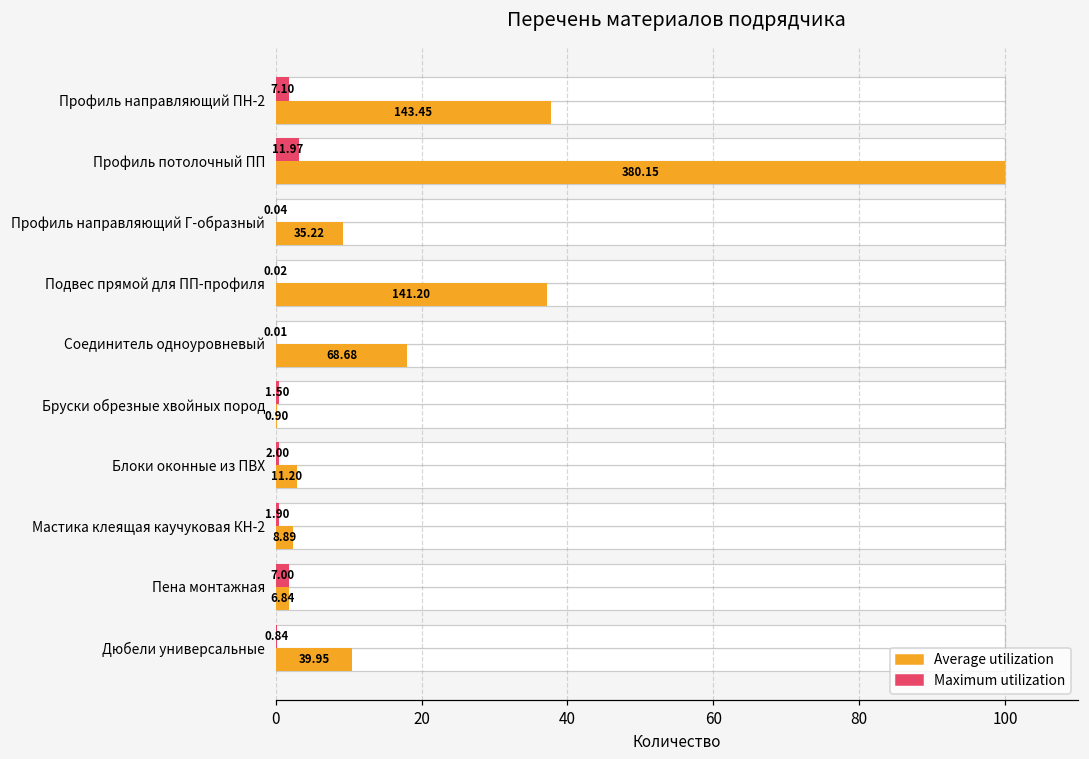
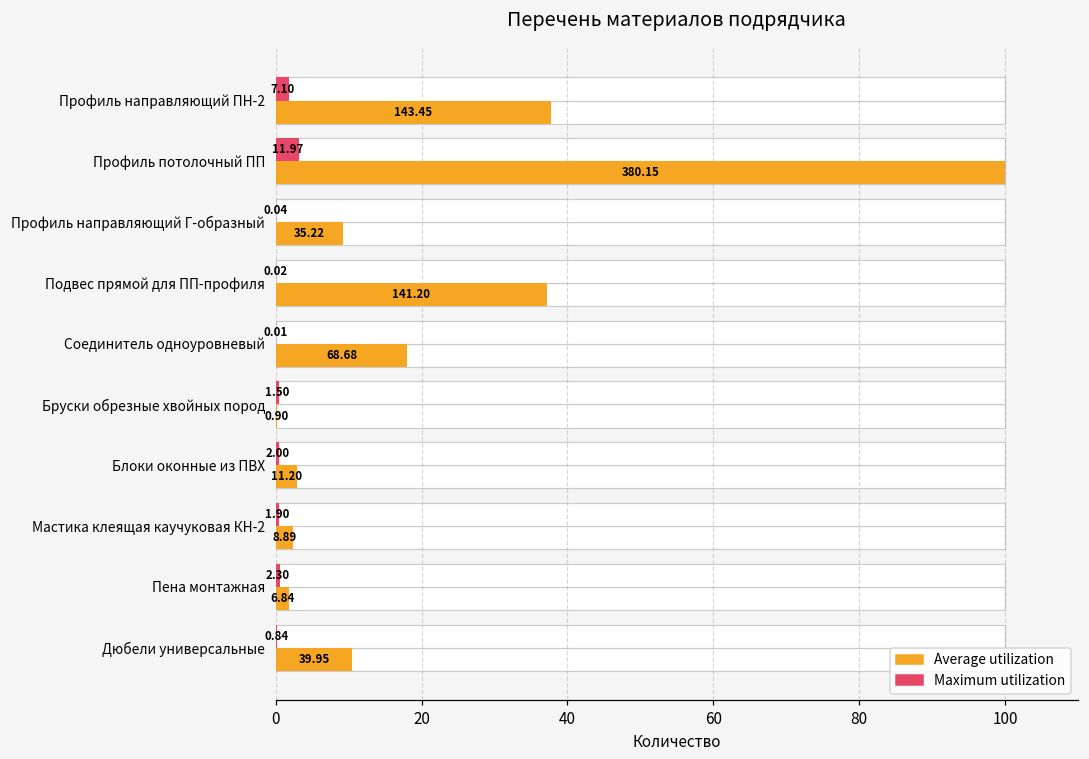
Maximum utilization, Пена монтажная: 7.00 -> 2.30
